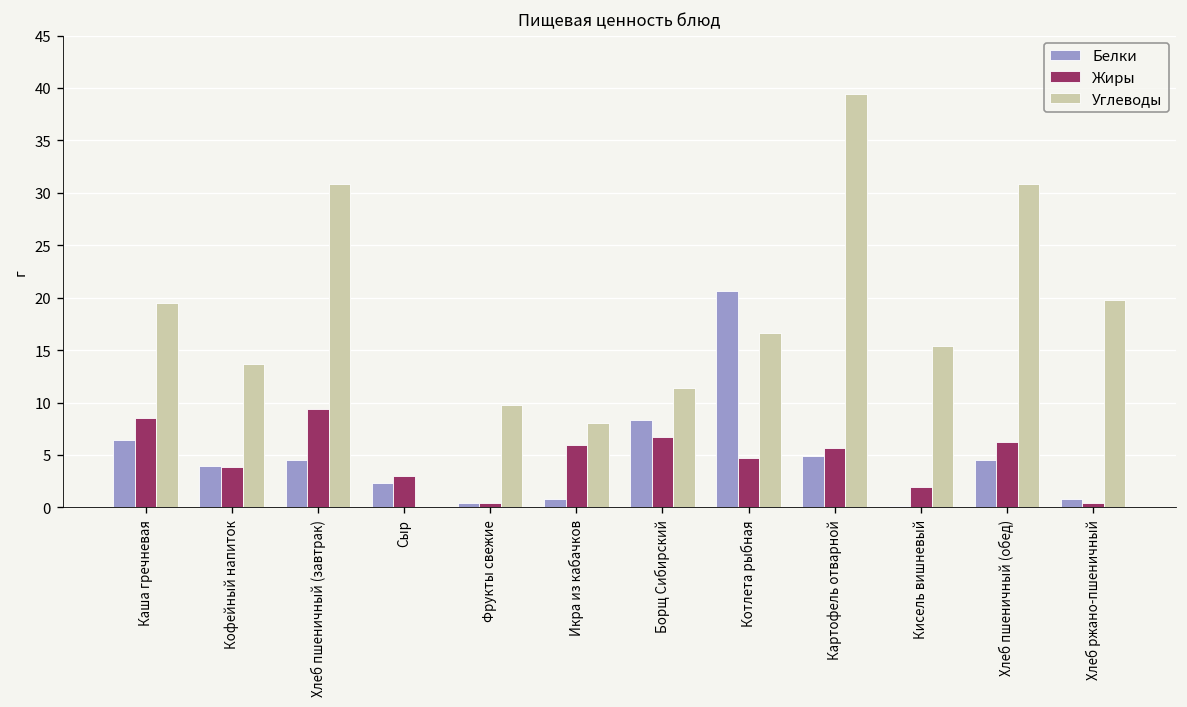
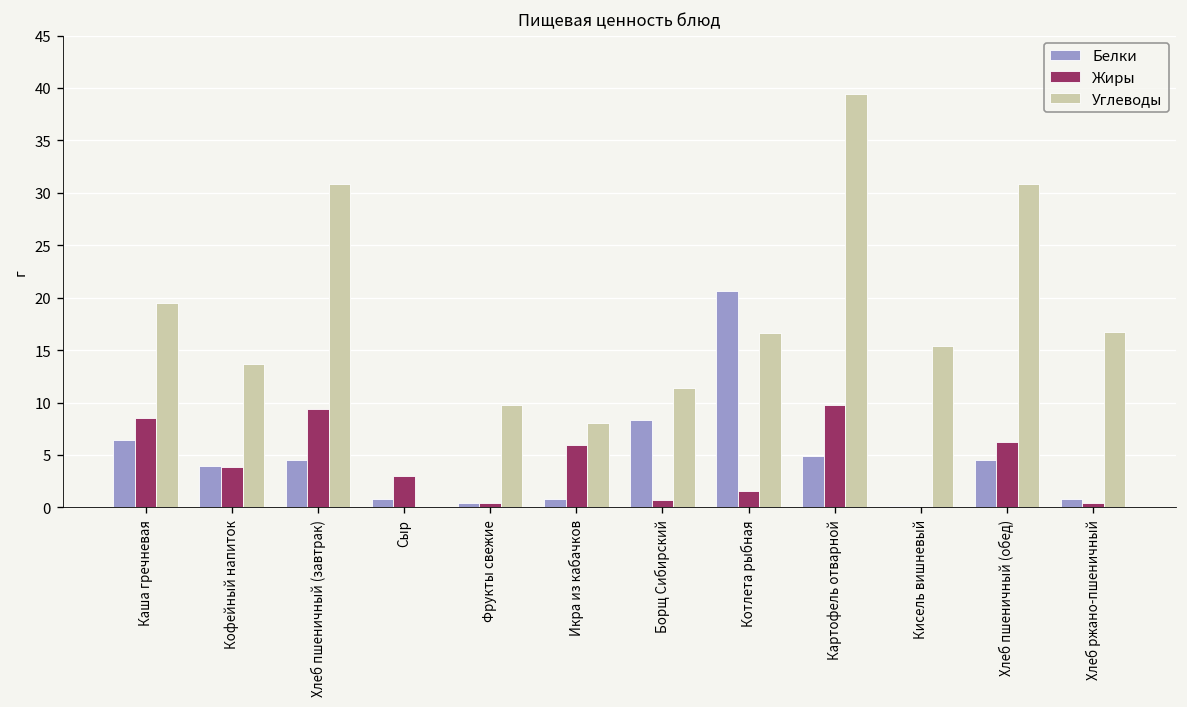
Белки, Сыр: 2 -> 1
Жиры, Борщ Сибирский: 7 -> 1
Жиры, Котлета рыбная: 5 -> 2
Жиры, Картофель отварной: 6 -> 10
Жиры, Кисель вишневый: 2 -> 0
Углеводы, Хлеб ржано-пшеничный: 20 -> 17
